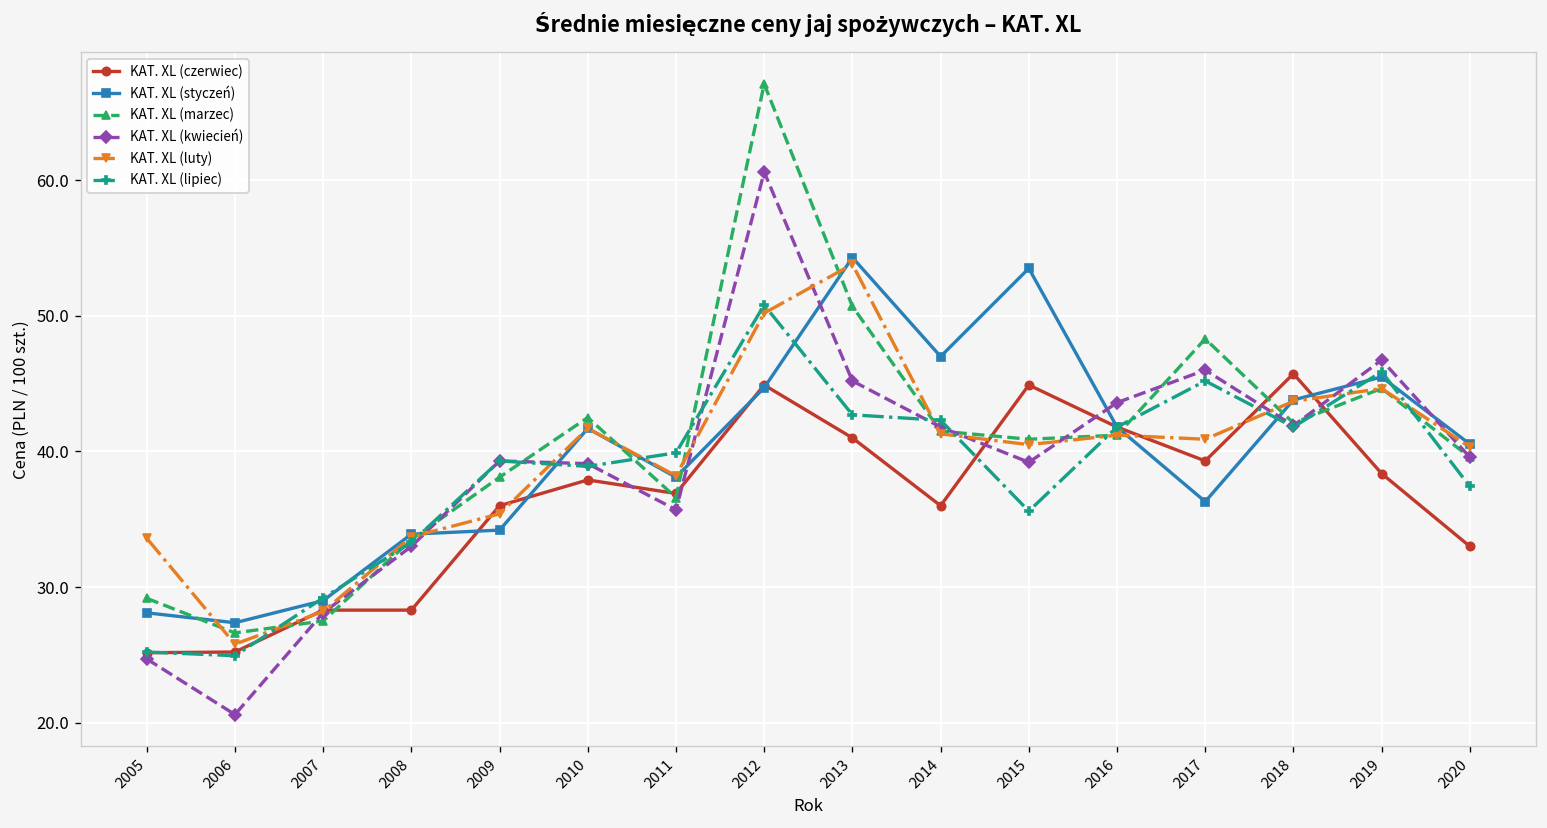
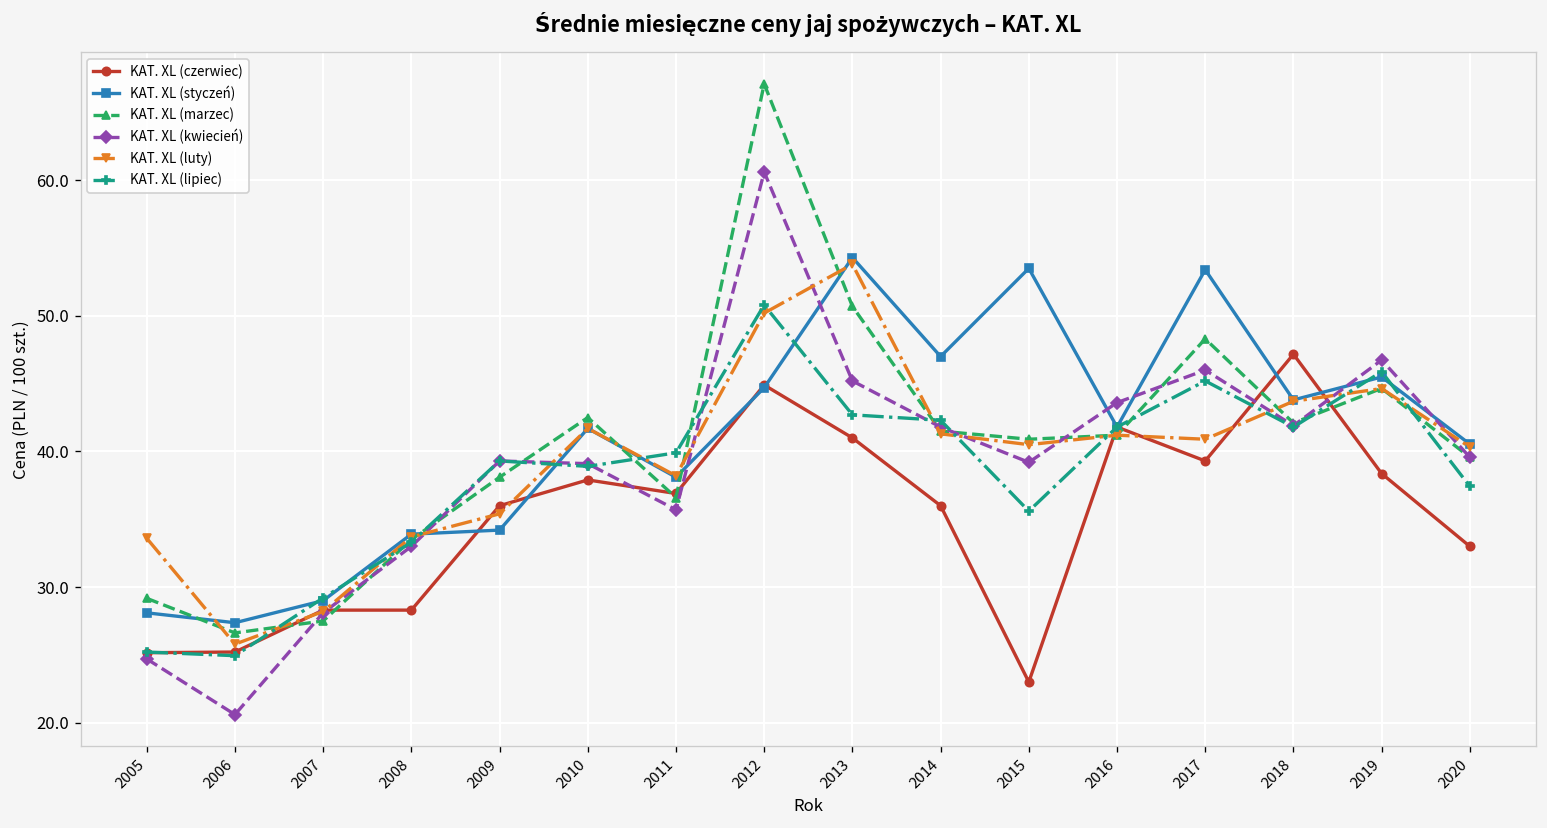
KAT. XL (czerwiec), 2015: 44.9 -> 23.0
KAT. XL (styczeń), 2017: 36.3 -> 53.4
KAT. XL (czerwiec), 2018: 45.7 -> 47.2
